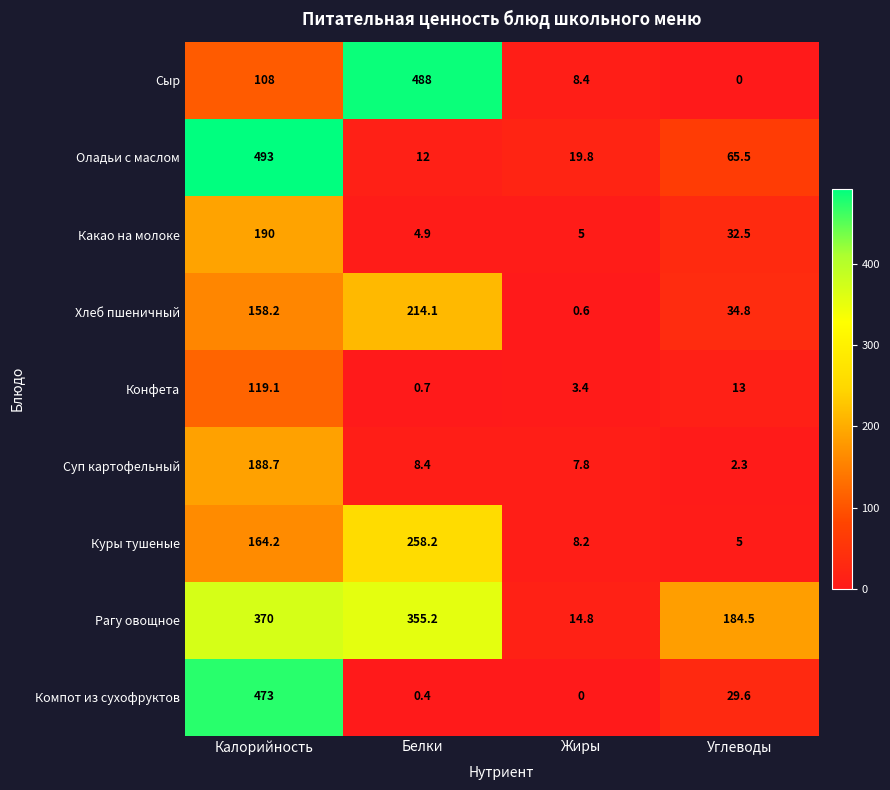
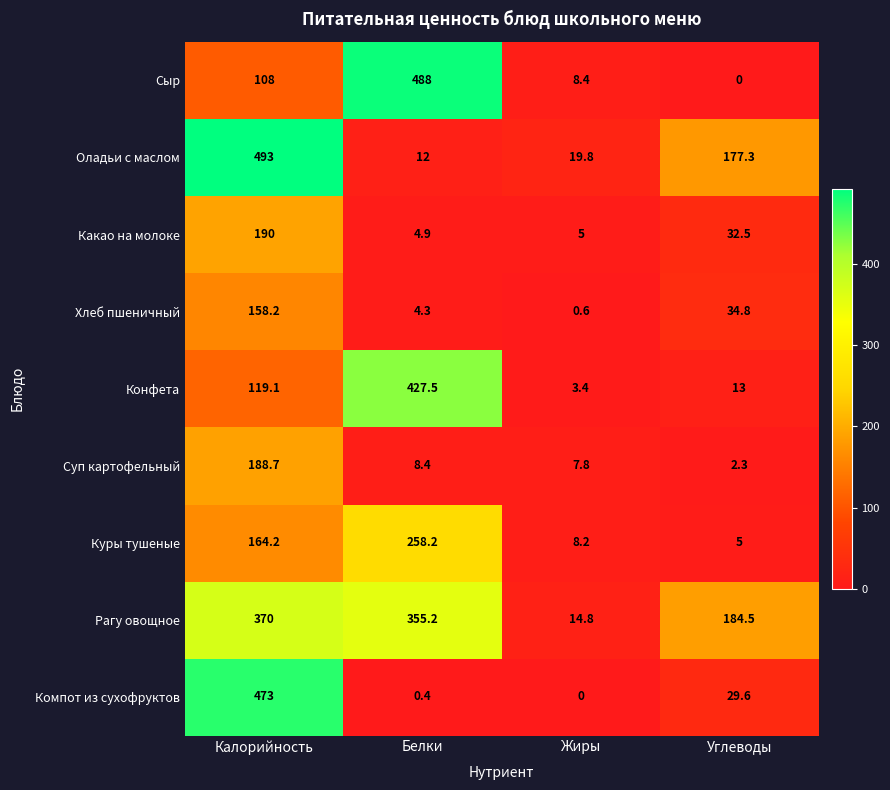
Оладьи с маслом, Углеводы: 65.5 -> 177.3
Хлеб пшеничный, Белки: 214.1 -> 4.3
Конфета, Белки: 0.7 -> 427.5
